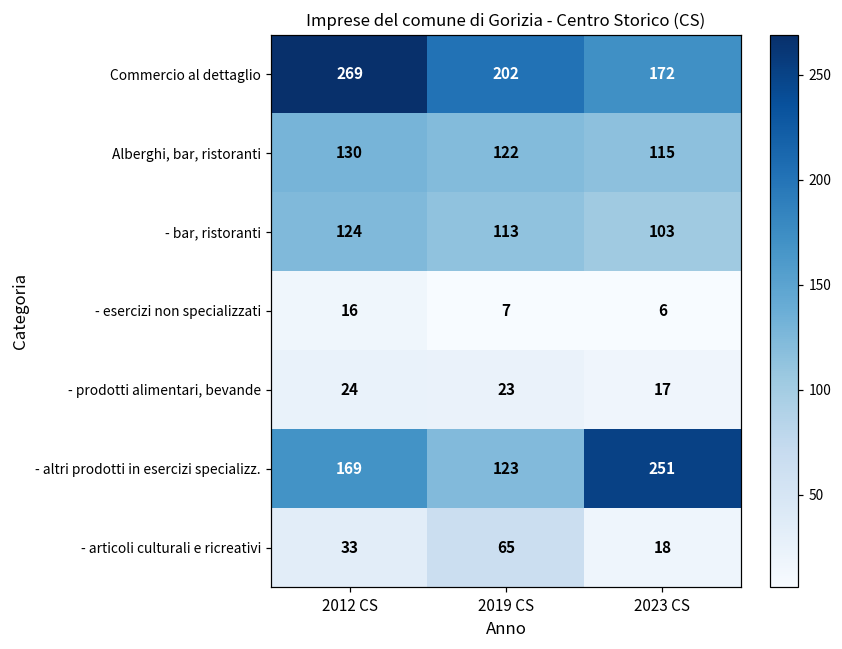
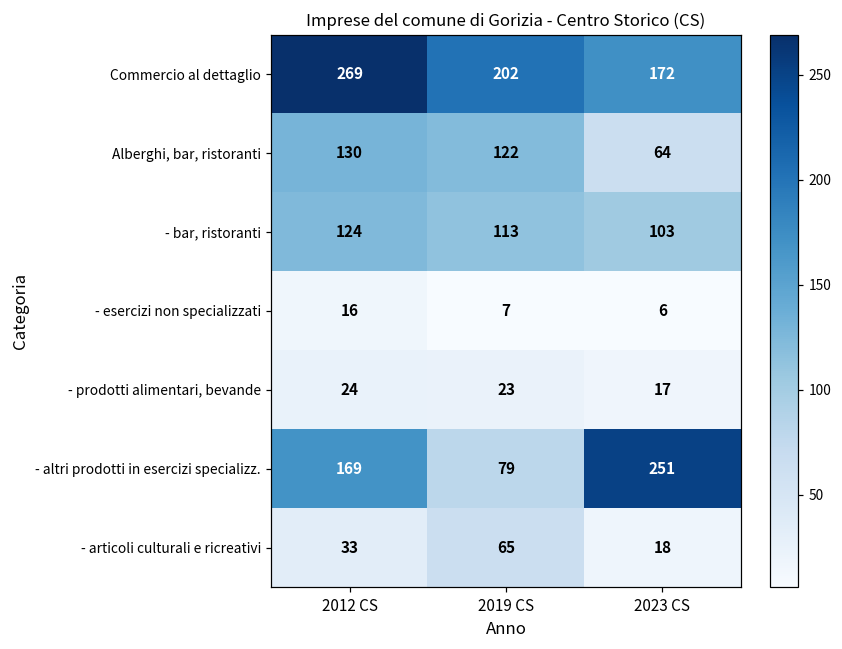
Alberghi, bar, ristoranti, 2023 CS: 115 -> 64
- altri prodotti in esercizi specializz., 2019 CS: 123 -> 79
